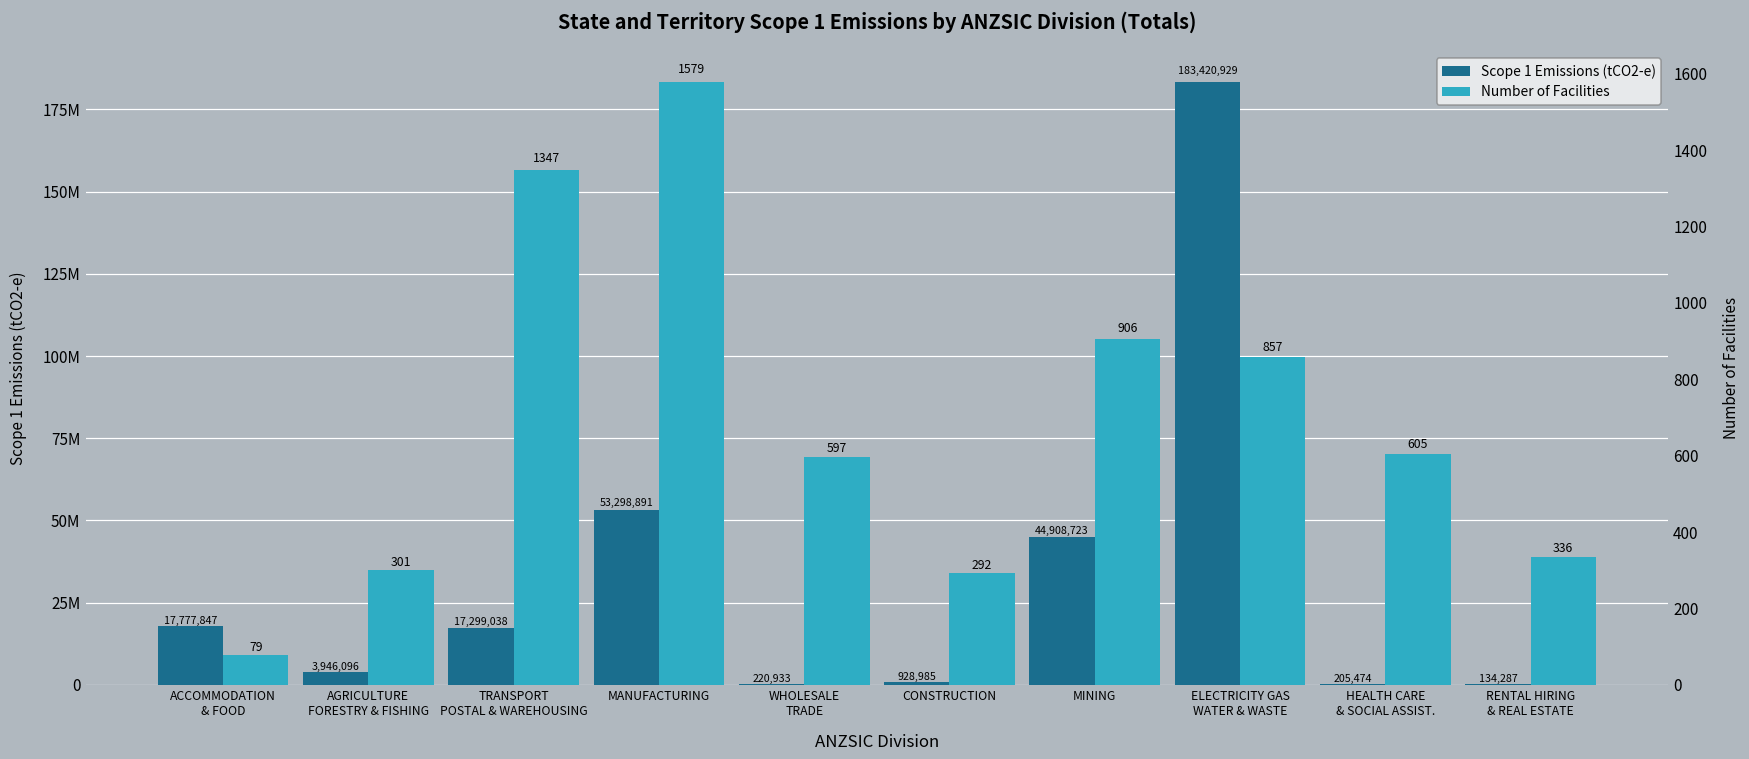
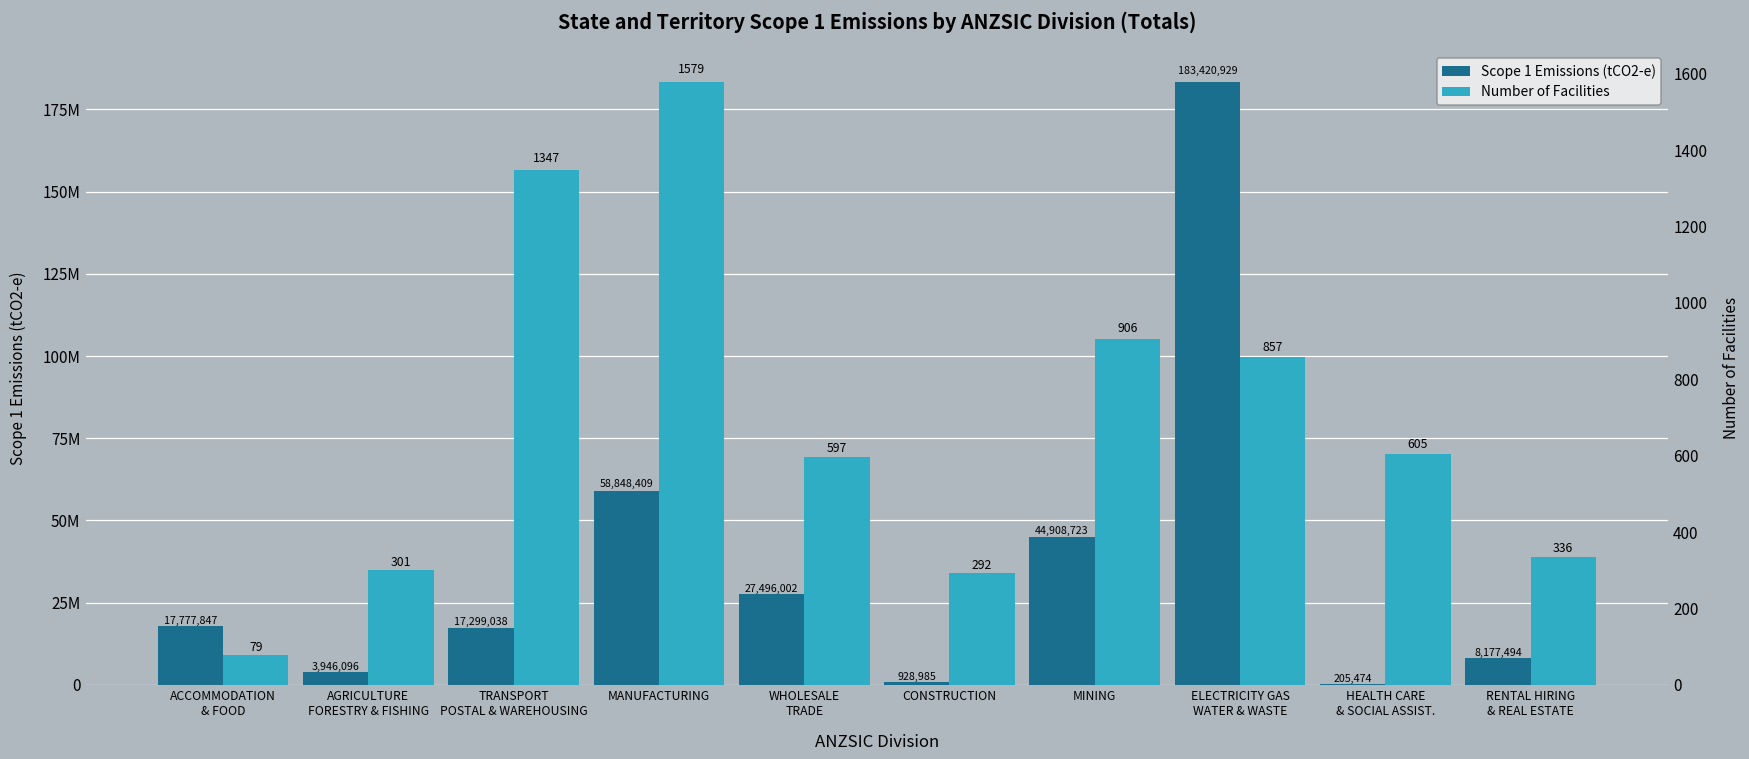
Scope 1 Emissions (tCO2-e), MANUFACTURING: 53,298,891 -> 58,848,409
Scope 1 Emissions (tCO2-e), WHOLESALE TRADE: 220,933 -> 27,496,002
Scope 1 Emissions (tCO2-e), RENTAL HIRING & REAL ESTATE: 134,287 -> 8,177,494
